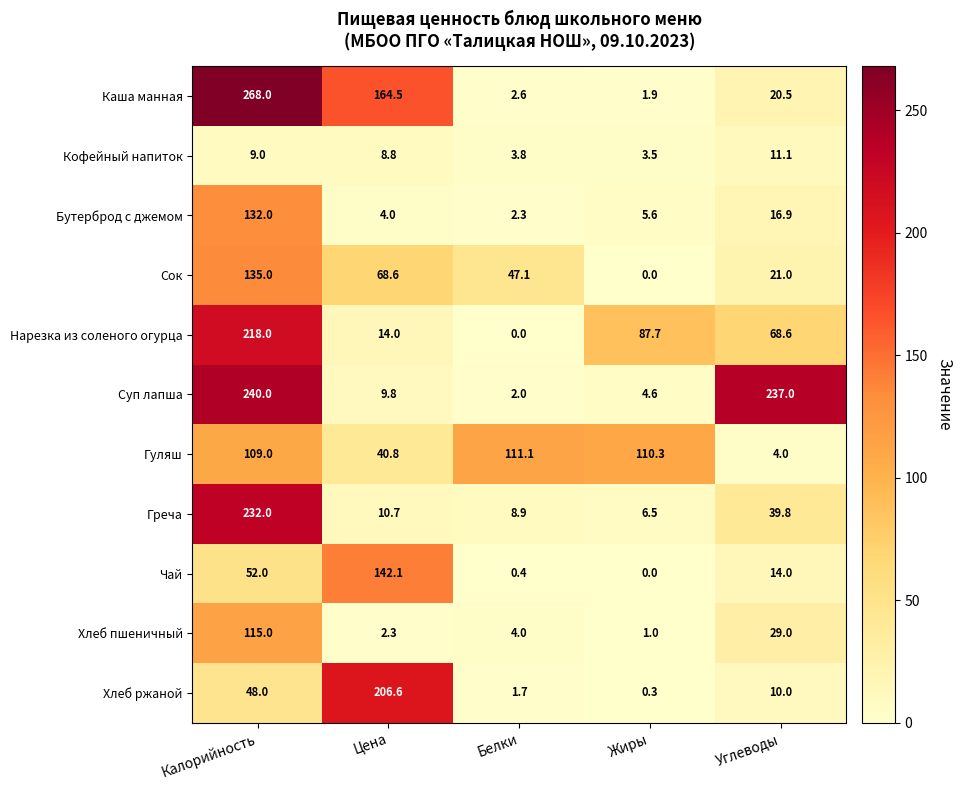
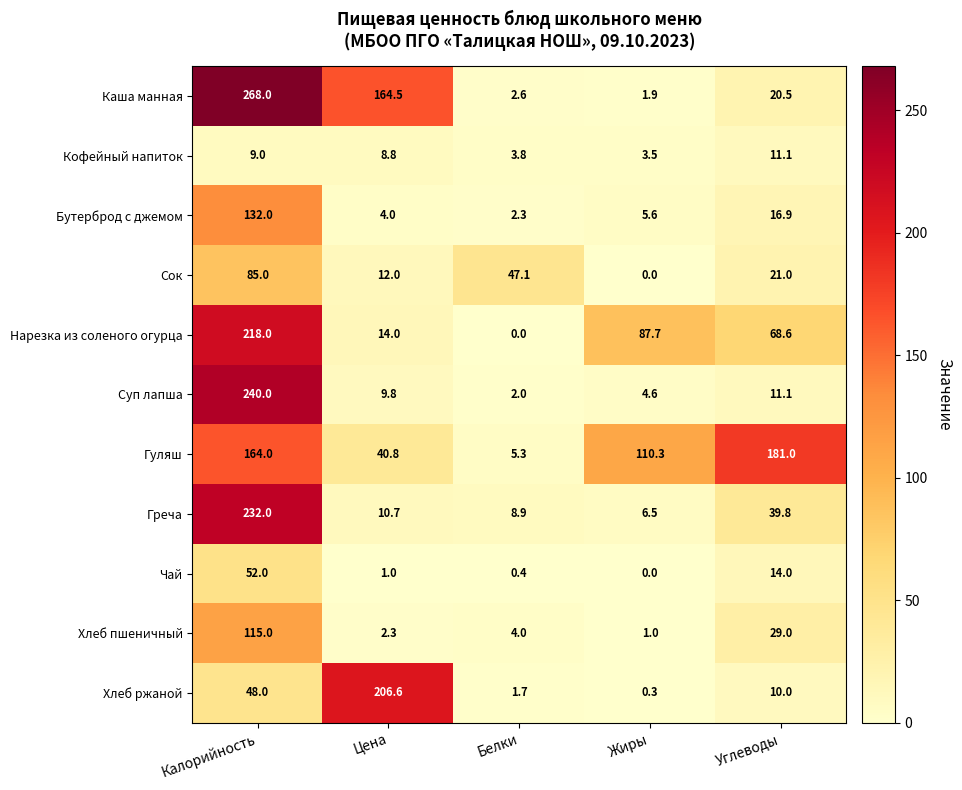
Сок, Калорийность: 135.0 -> 85.0
Сок, Цена: 68.6 -> 12.0
Суп лапша, Углеводы: 237.0 -> 11.1
Гуляш, Калорийность: 109.0 -> 164.0
Гуляш, Белки: 111.1 -> 5.3
Гуляш, Углеводы: 4.0 -> 181.0
Чай, Цена: 142.1 -> 1.0
